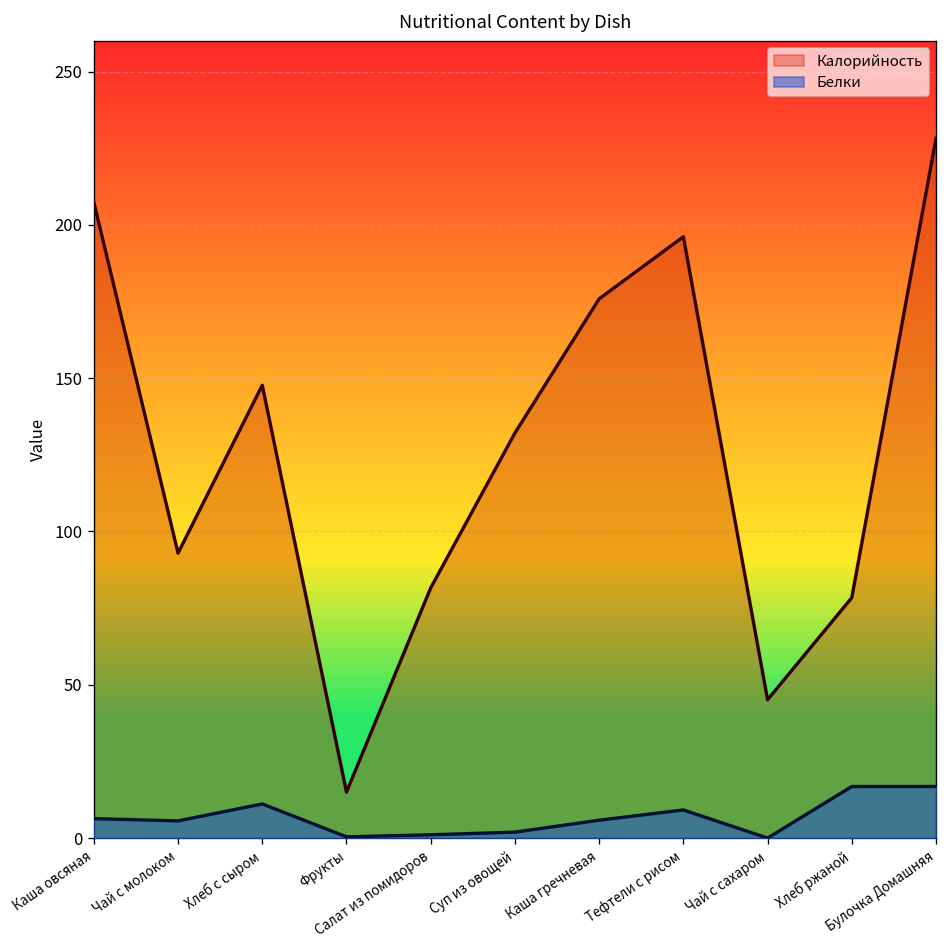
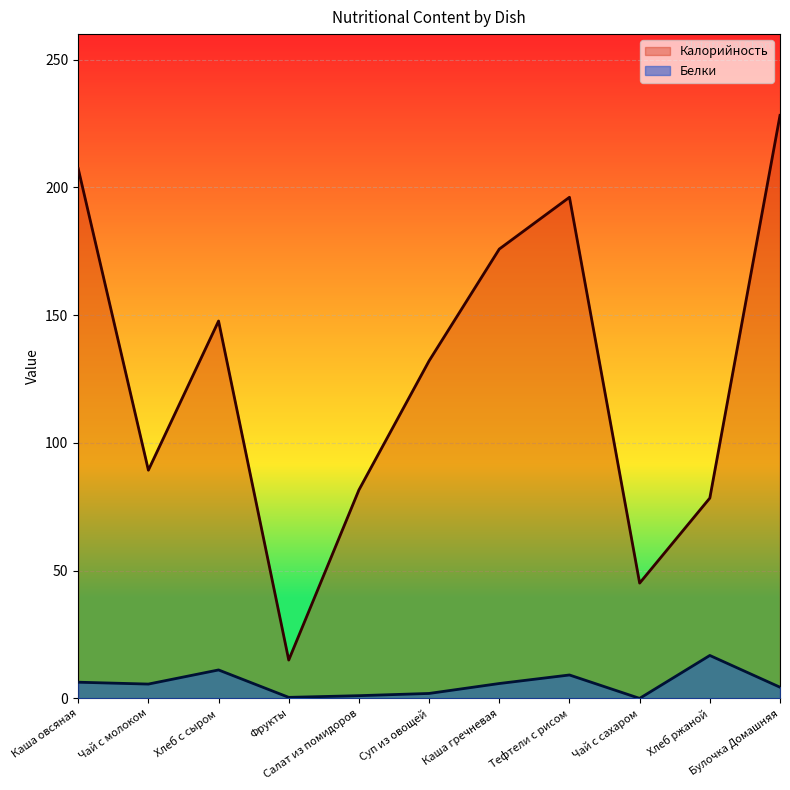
Калорийность, Чай с молоком: 93 -> 89
Белки, Булочка Домашняя: 17 -> 4
